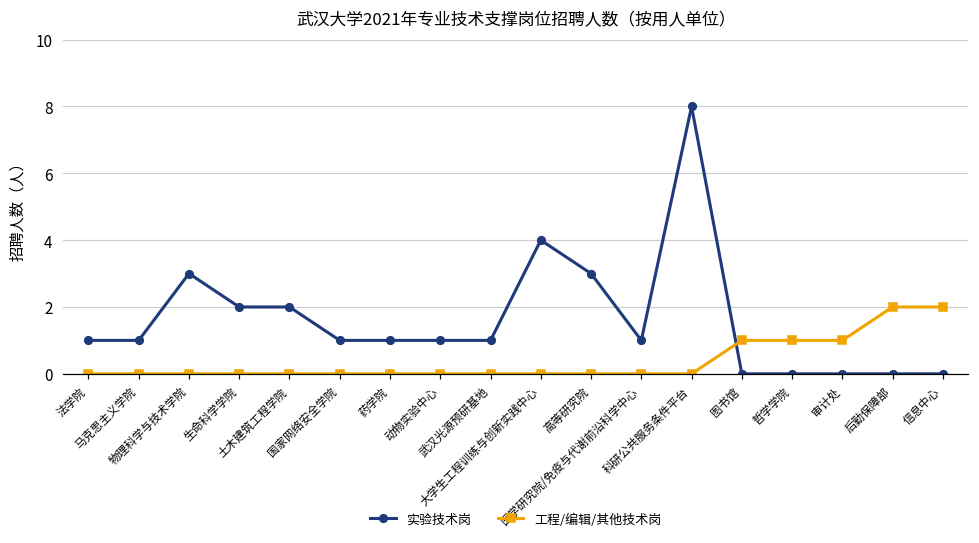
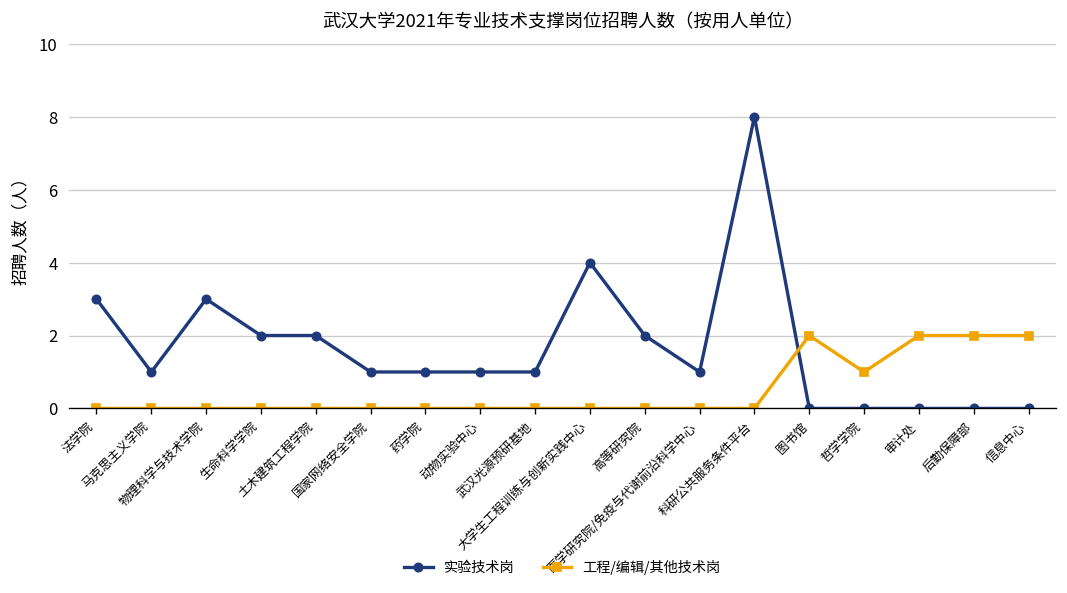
实验技术岗, 法学院: 1 -> 3
实验技术岗, 高等研究院: 3 -> 2
工程/编辑/其他技术岗, 图书馆: 1 -> 2
工程/编辑/其他技术岗, 审计处: 1 -> 2
